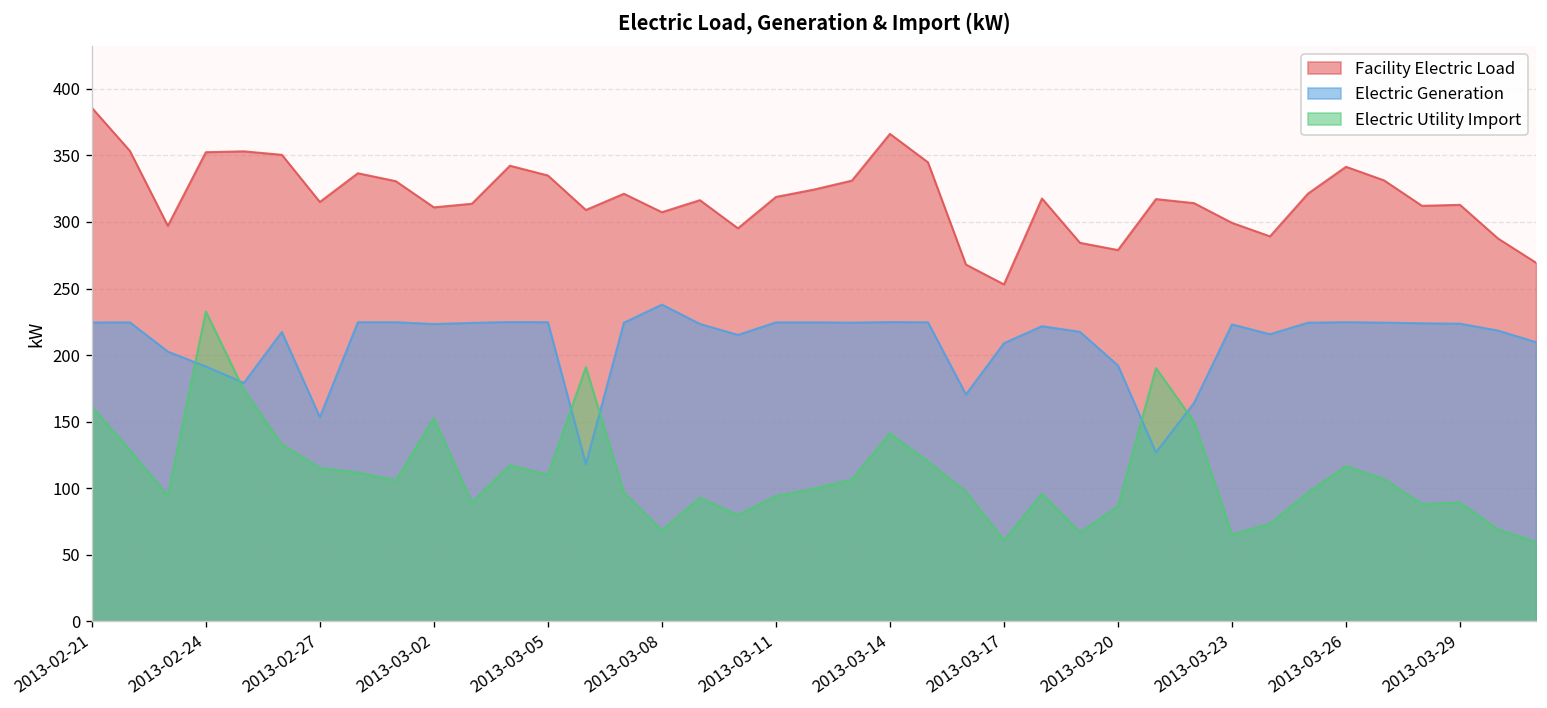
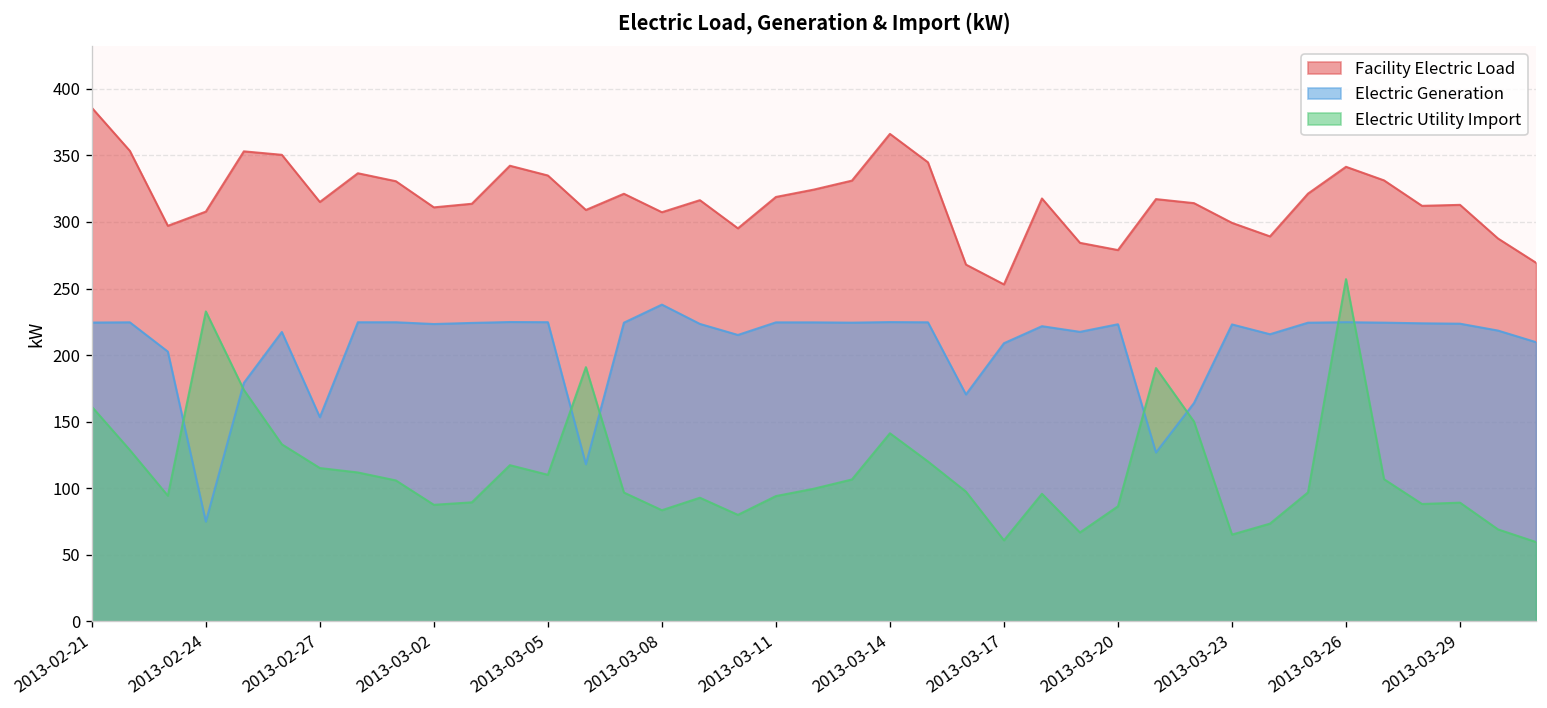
Facility Electric Load, 2013-02-24: 352 -> 308
Electric Generation, 2013-02-24: 191 -> 75
Electric Utility Import, 2013-03-02: 153 -> 88
Electric Utility Import, 2013-03-08: 68 -> 84
Electric Generation, 2013-03-20: 192 -> 223
Electric Utility Import, 2013-03-26: 117 -> 257
